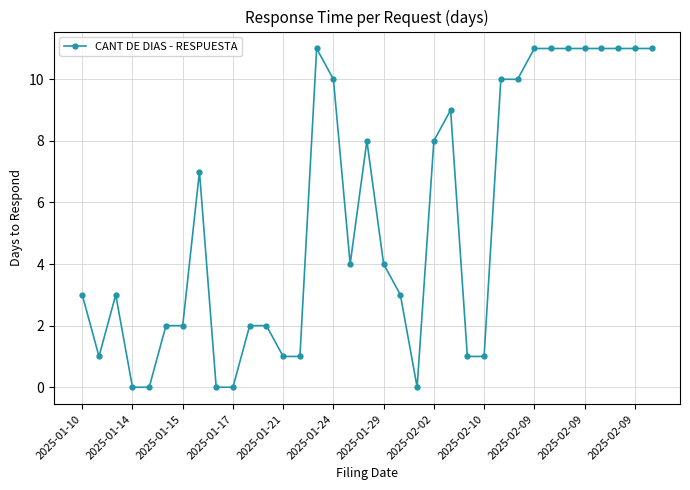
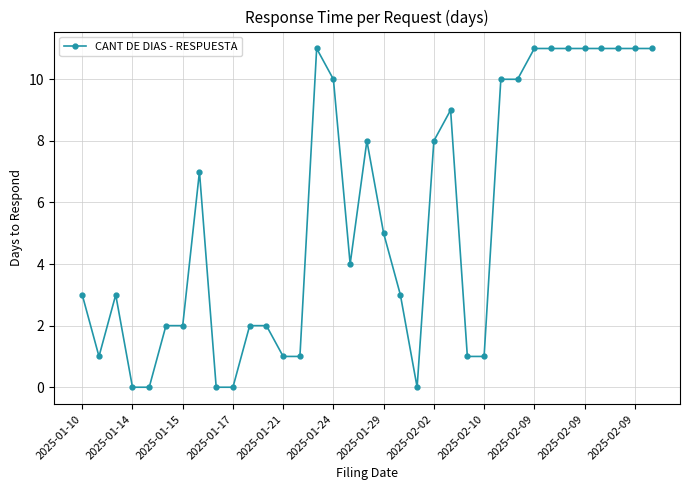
2025-01-29: 4 -> 5
